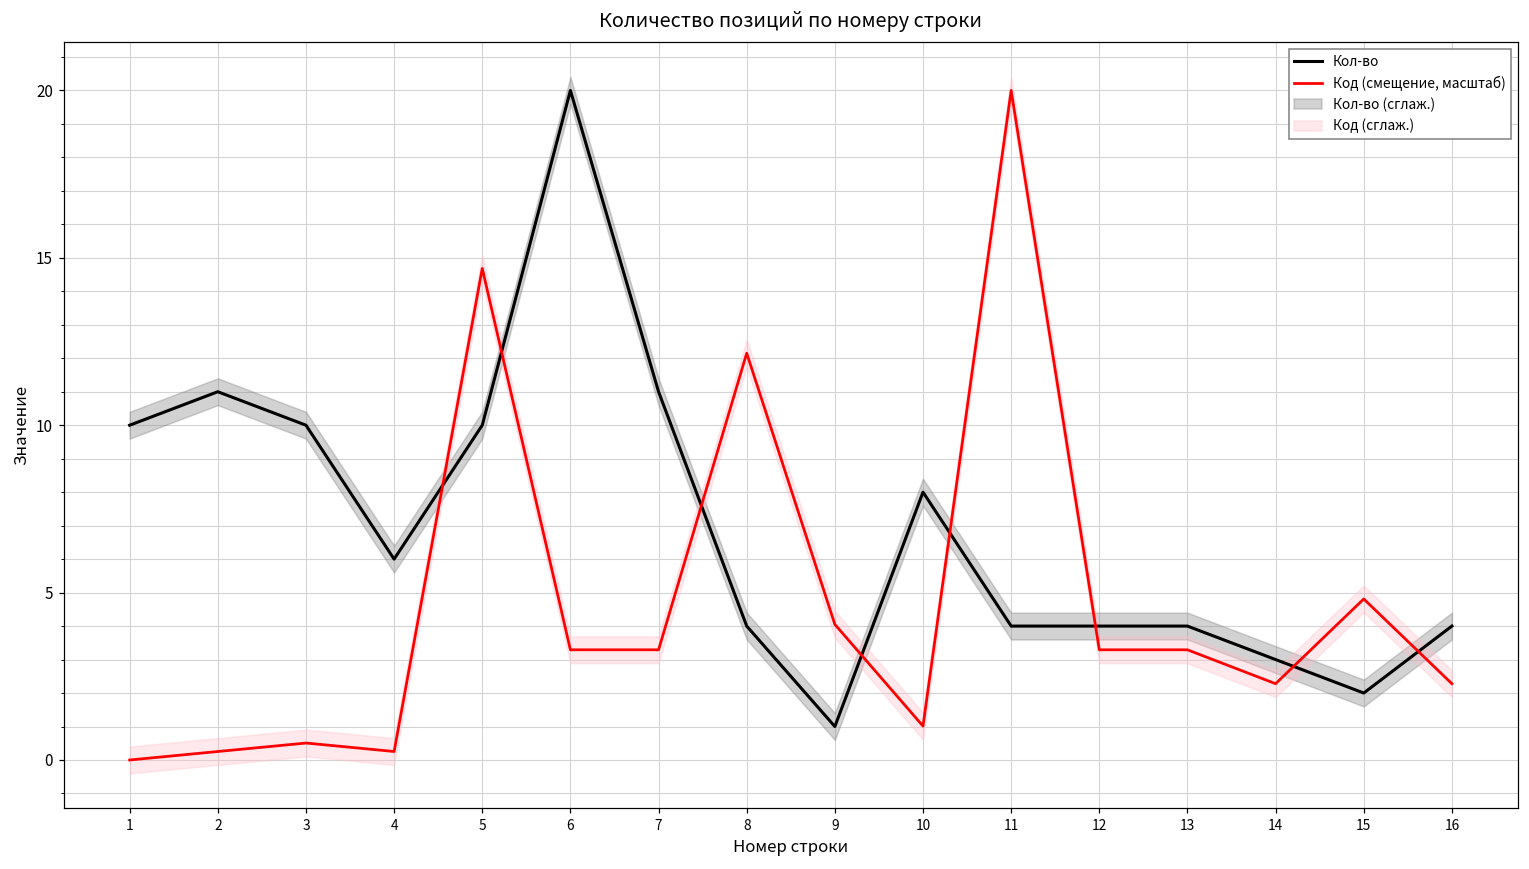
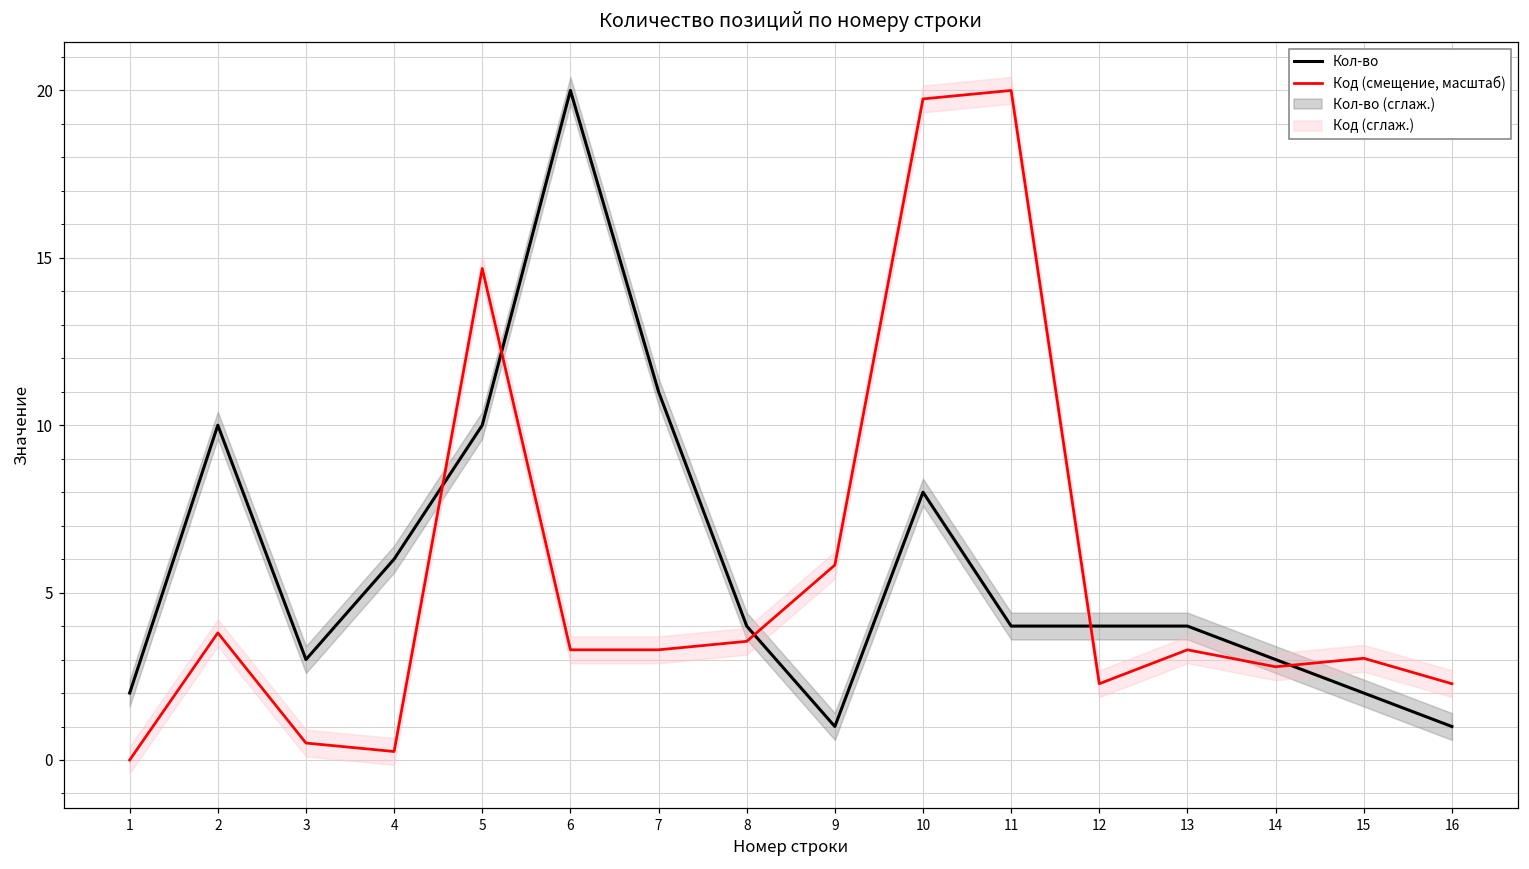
Кол-во, 1: 10 -> 2
Кол-во, 2: 11 -> 10
Код (смещение, масштаб), 2: 0.3 -> 3.8
Кол-во, 3: 10 -> 3
Код (смещение, масштаб), 8: 12.2 -> 3.5
Код (смещение, масштаб), 9: 4.1 -> 5.8
Код (смещение, масштаб), 10: 1.0 -> 19.7
Код (смещение, масштаб), 12: 3.3 -> 2.3
Код (смещение, масштаб), 14: 2.3 -> 2.8
Код (смещение, масштаб), 15: 4.8 -> 3.0
Кол-во, 16: 4 -> 1
